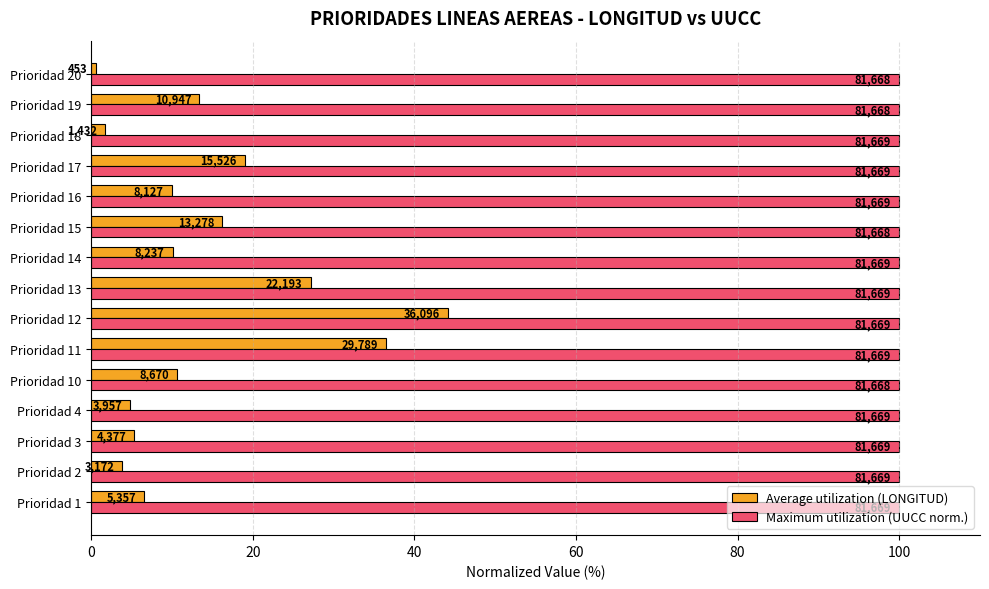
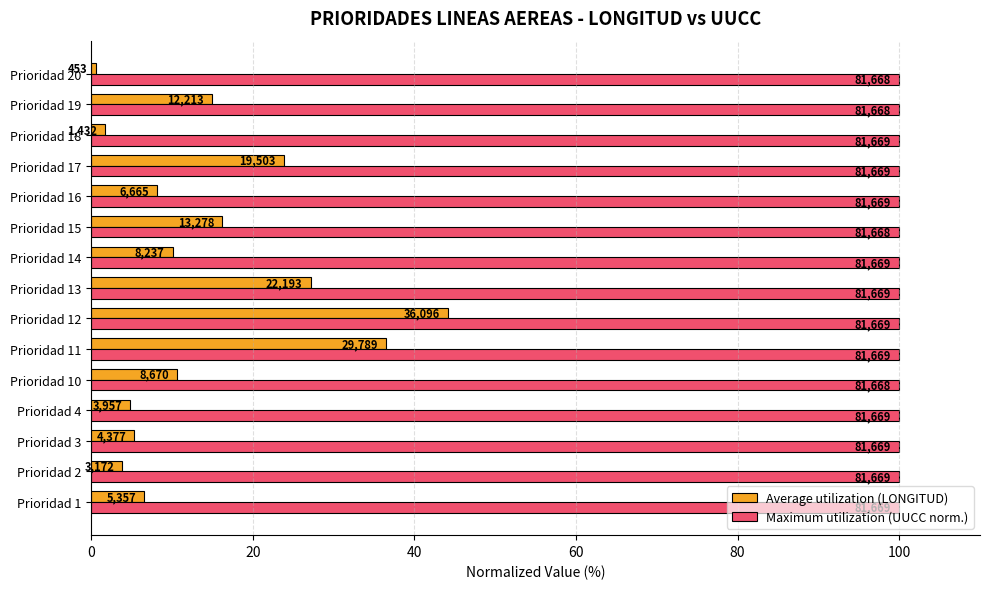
Average utilization (LONGITUD), Prioridad 19: 10,947 -> 12,213
Average utilization (LONGITUD), Prioridad 17: 15,526 -> 19,503
Average utilization (LONGITUD), Prioridad 16: 8,127 -> 6,665
